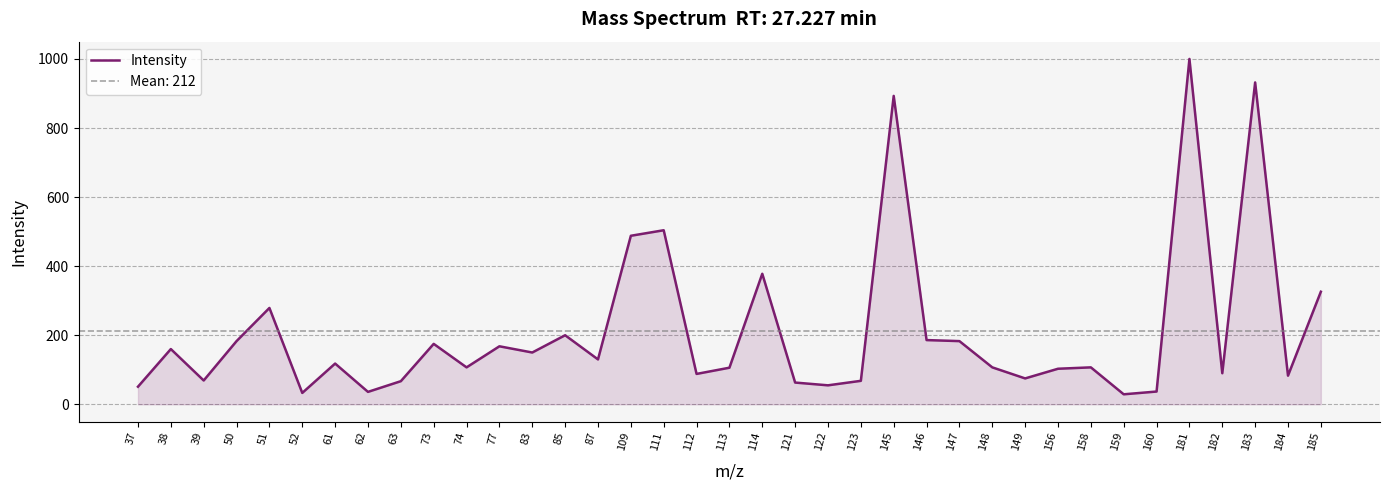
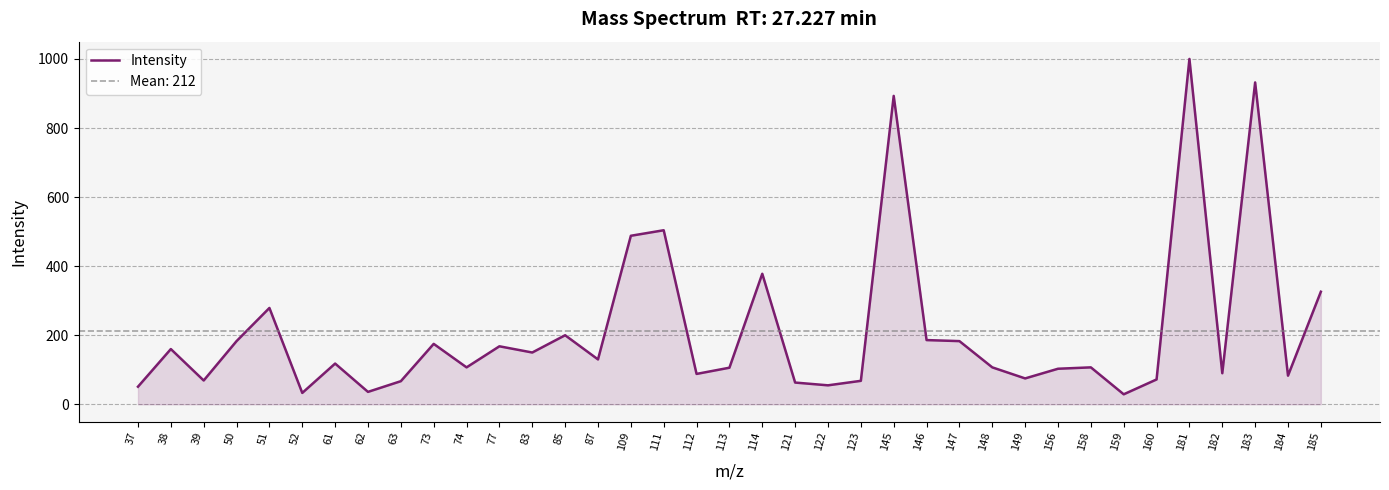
160: 40 -> 70
